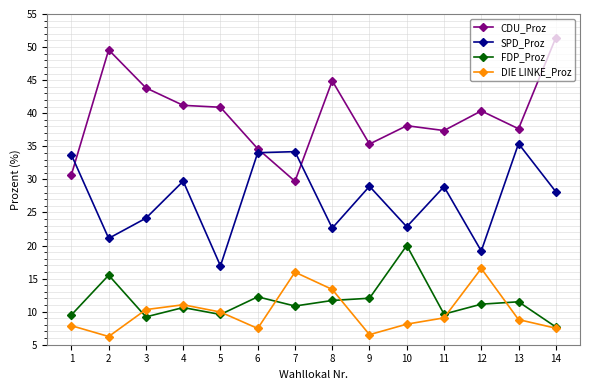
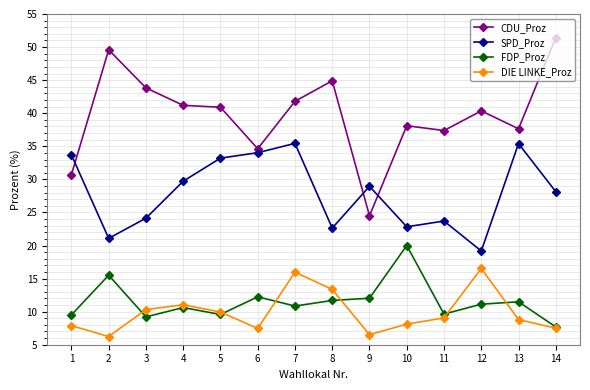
SPD_Proz, 5: 17 -> 33
CDU_Proz, 7: 30 -> 42
SPD_Proz, 7: 34 -> 35
CDU_Proz, 9: 35 -> 24
SPD_Proz, 11: 29 -> 24
